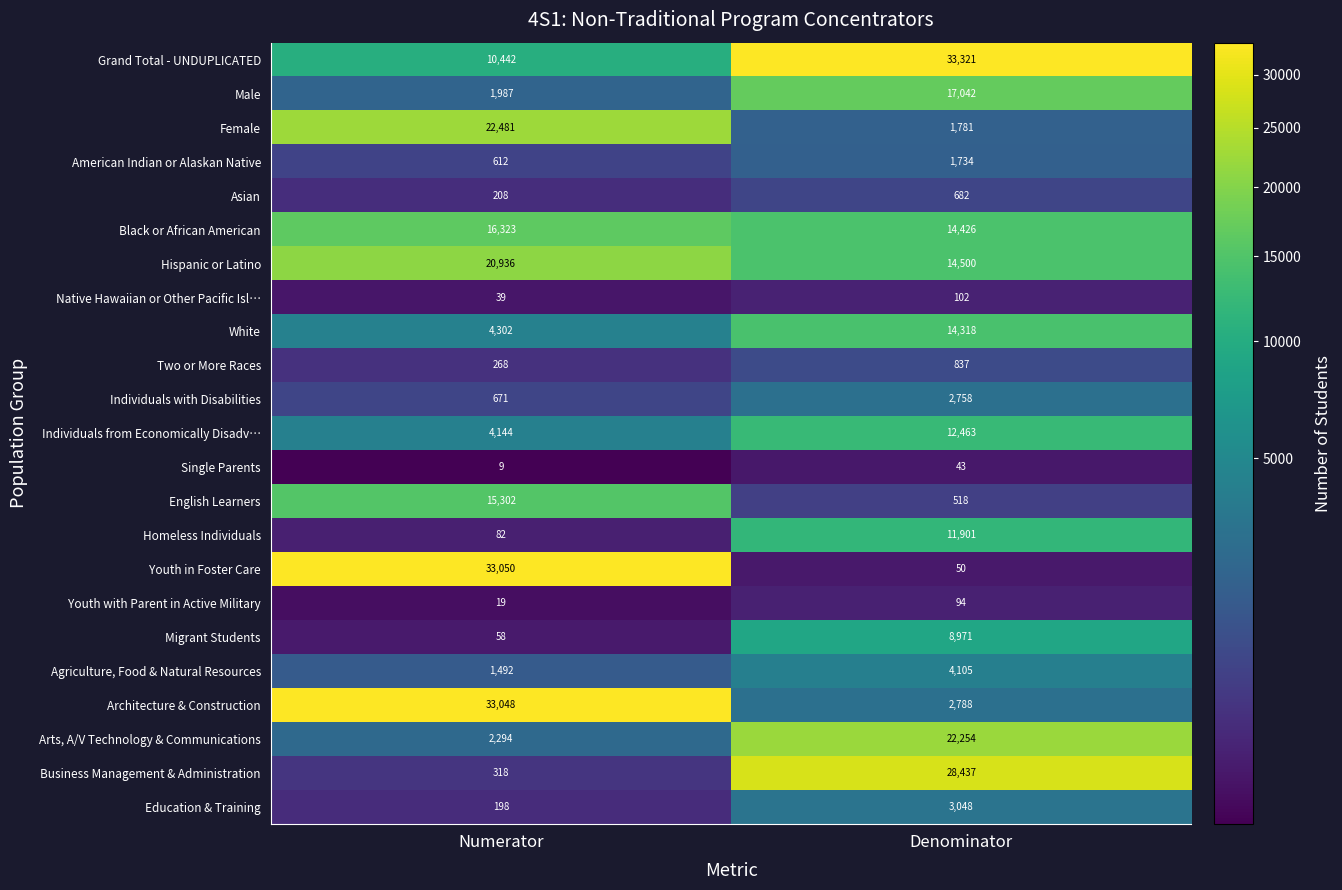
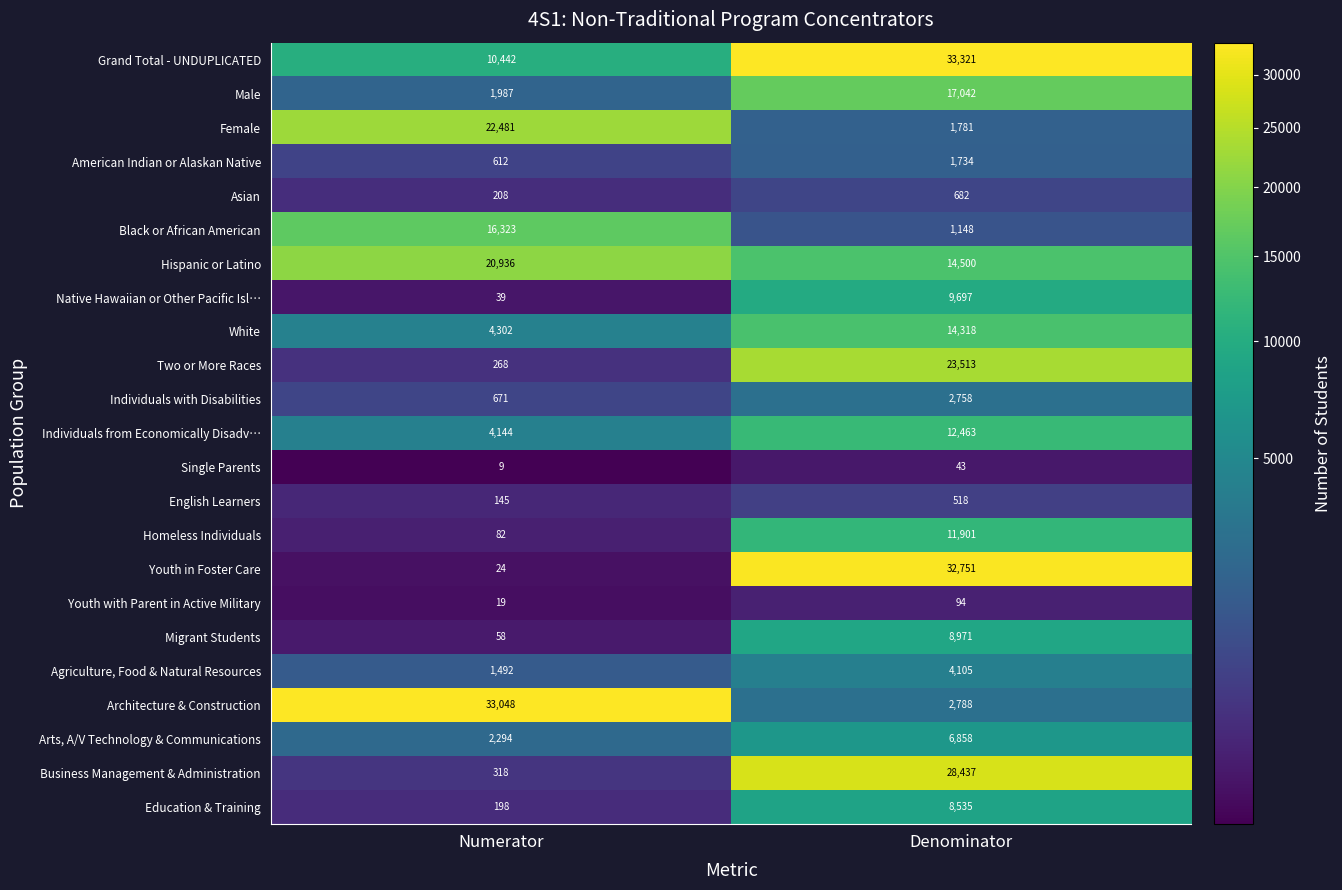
Black or African American, Denominator: 14,426 -> 1,148
Native Hawaiian or Other Pacific Isl…, Denominator: 102 -> 9,697
Two or More Races, Denominator: 837 -> 23,513
English Learners, Numerator: 15,302 -> 145
Youth in Foster Care, Numerator: 33,050 -> 24
Youth in Foster Care, Denominator: 50 -> 32,751
Arts, A/V Technology & Communications, Denominator: 22,254 -> 6,858
Education & Training, Denominator: 3,048 -> 8,535
